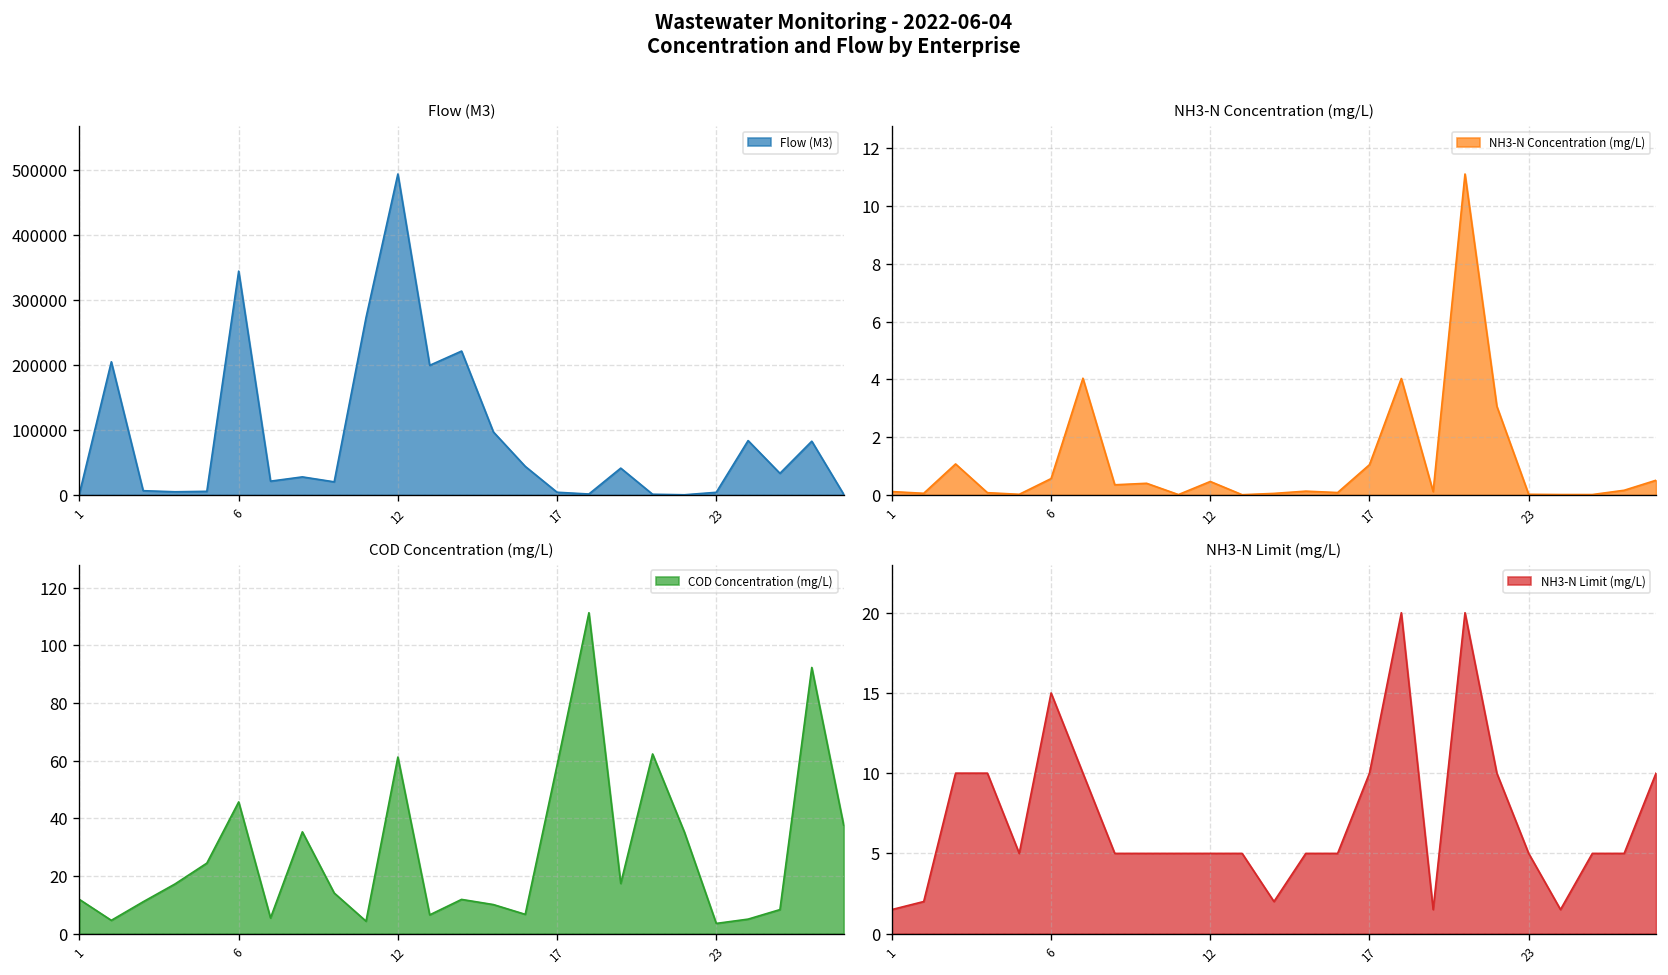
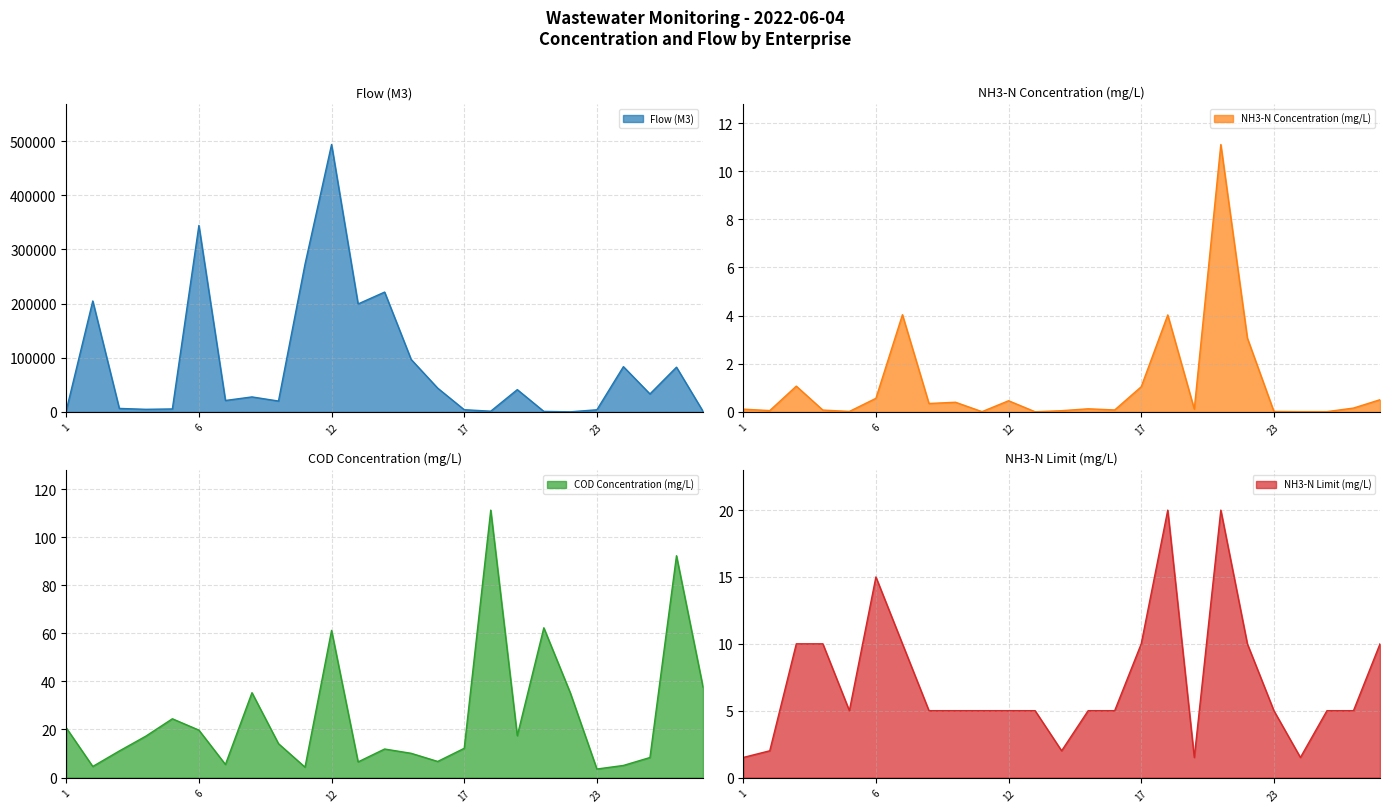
COD Concentration (mg/L), 1: 12 -> 21
COD Concentration (mg/L), 6: 46 -> 20
COD Concentration (mg/L), 17: 58 -> 12
